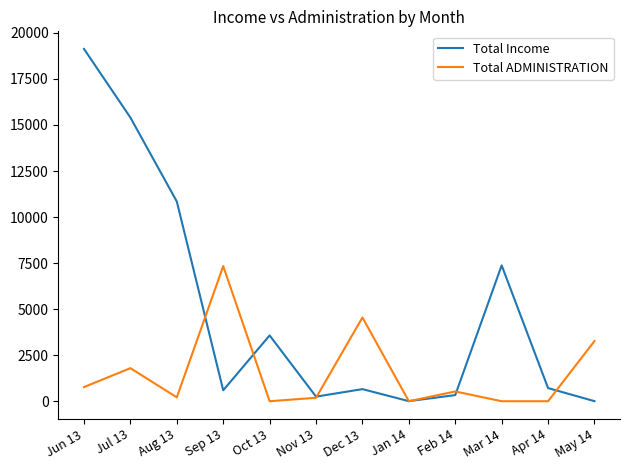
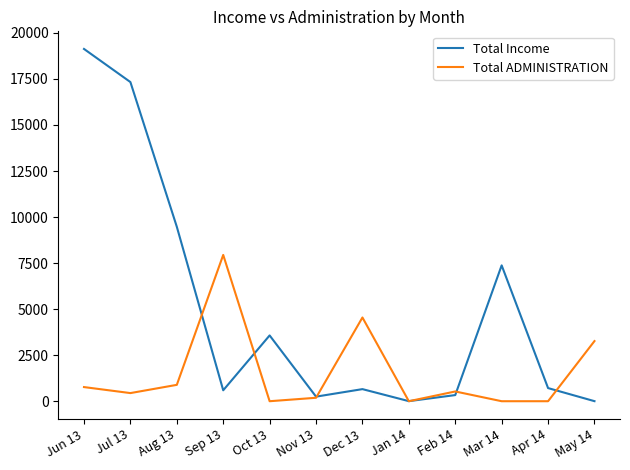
Total Income, Jul 13: 15400 -> 17300
Total ADMINISTRATION, Jul 13: 1800 -> 400
Total Income, Aug 13: 10800 -> 9500
Total ADMINISTRATION, Aug 13: 200 -> 900
Total ADMINISTRATION, Sep 13: 7300 -> 7900
